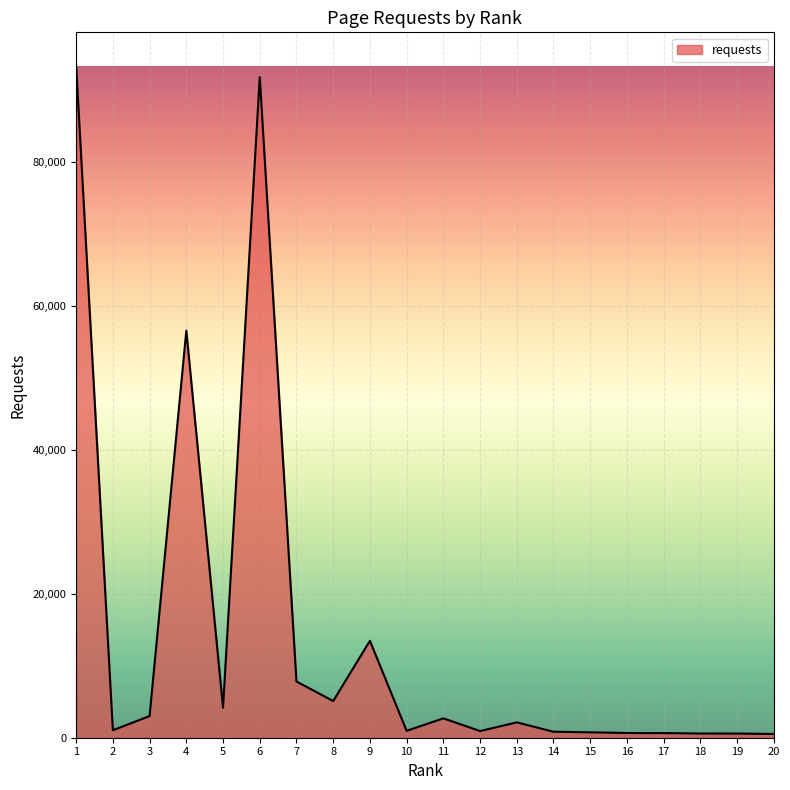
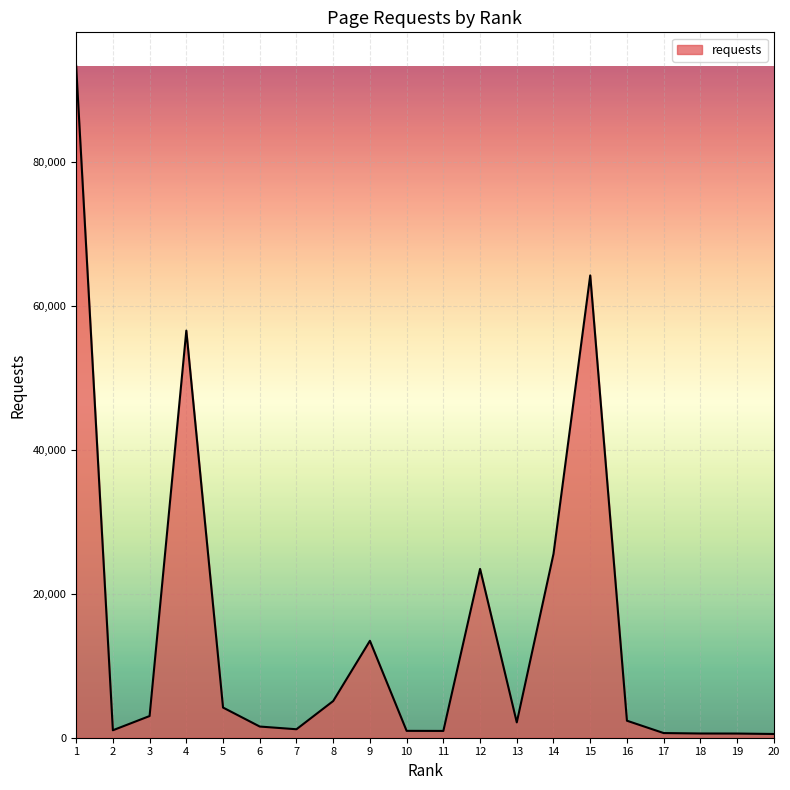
6: 92,000 -> 2,000
7: 8,000 -> 1,000
11: 3,000 -> 1,000
12: 1,000 -> 23,000
14: 1,000 -> 26,000
15: 1,000 -> 64,000
16: 1,000 -> 2,000
